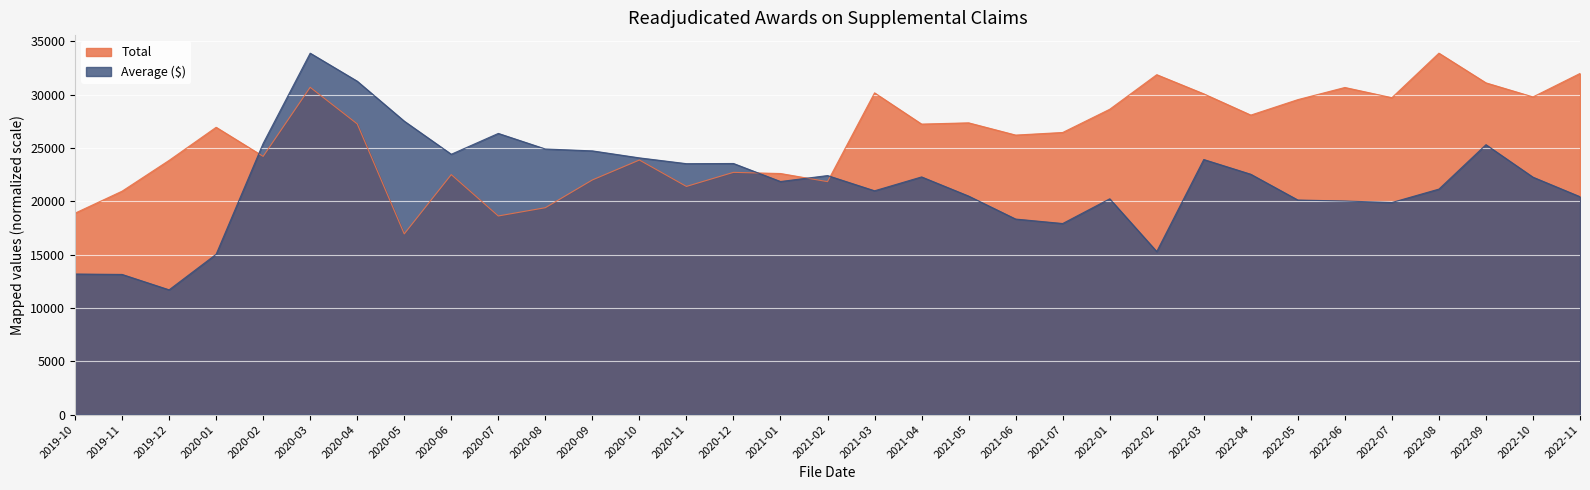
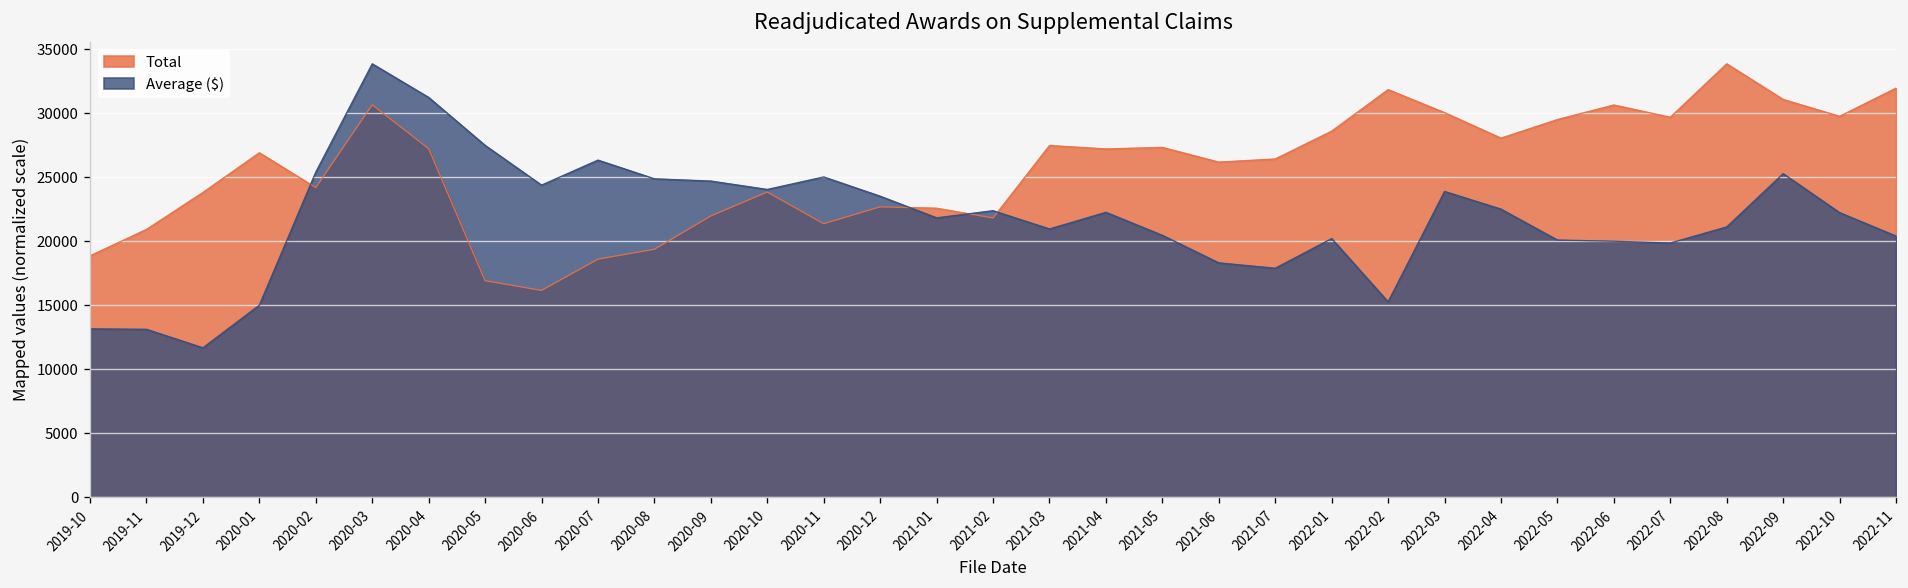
Total, 2020-06: 22500 -> 16200
Average ($), 2020-11: 23500 -> 25000
Total, 2021-03: 30200 -> 27500
